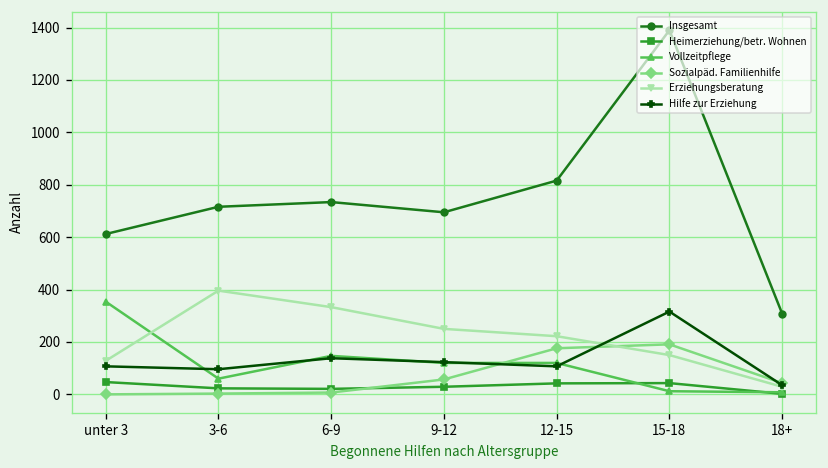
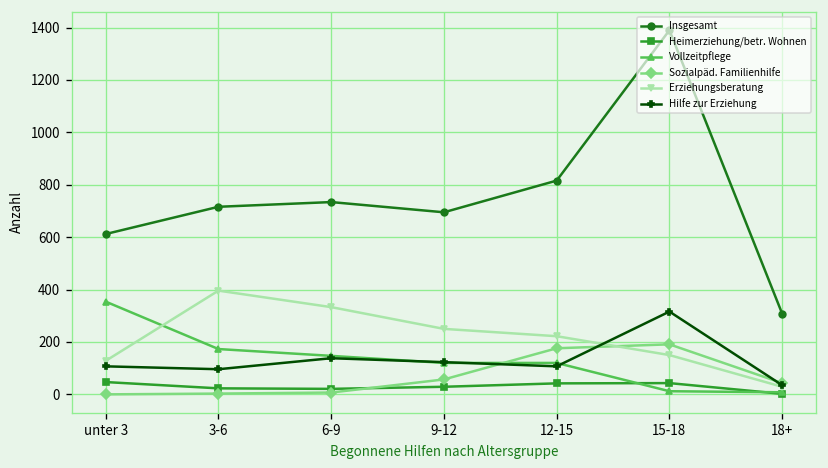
Vollzeitpflege, 3-6: 60 -> 170
